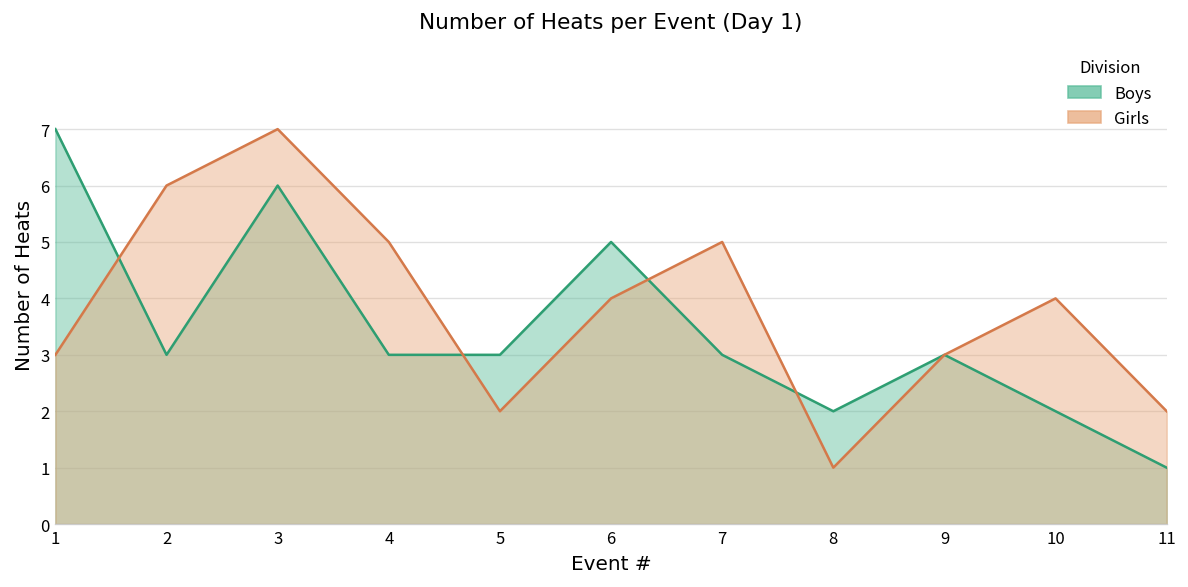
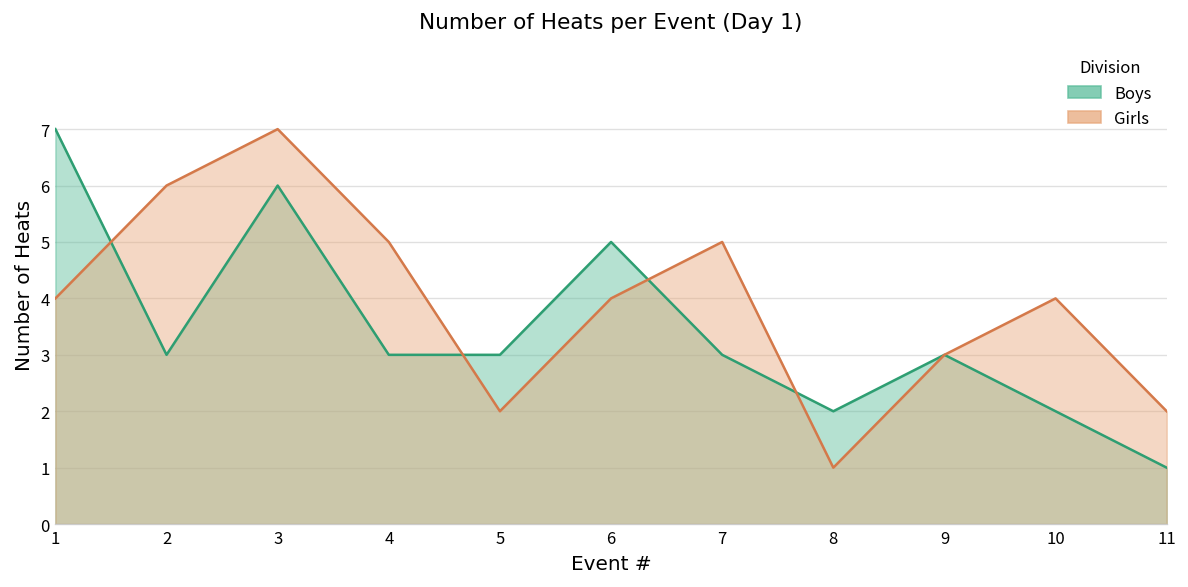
Girls, 1: 3 -> 4
